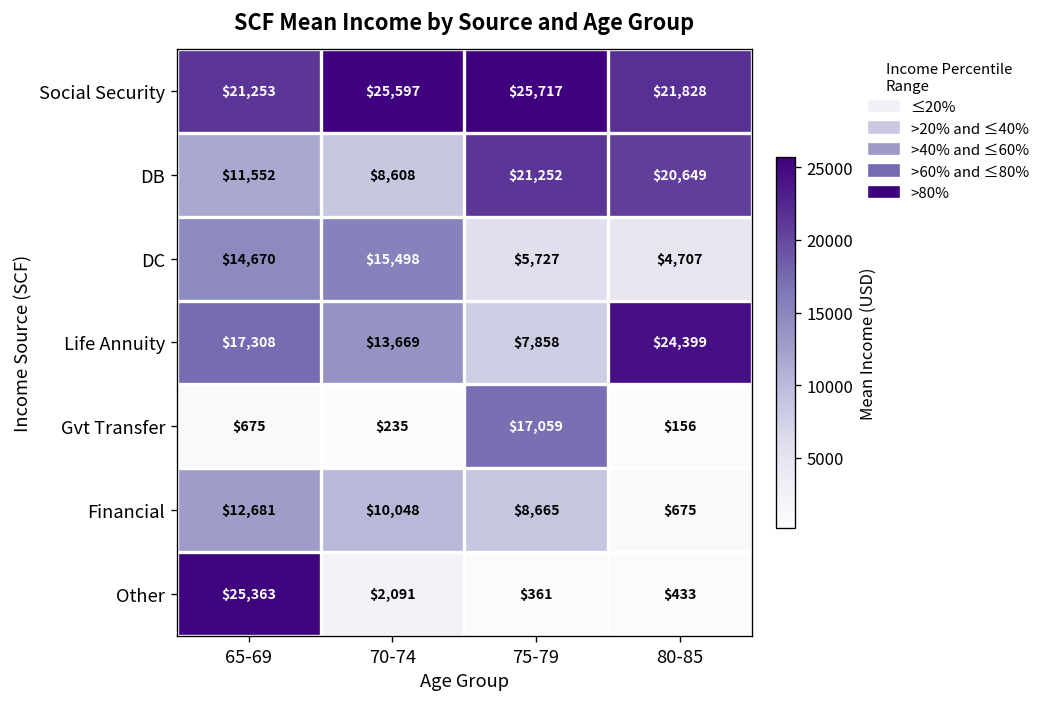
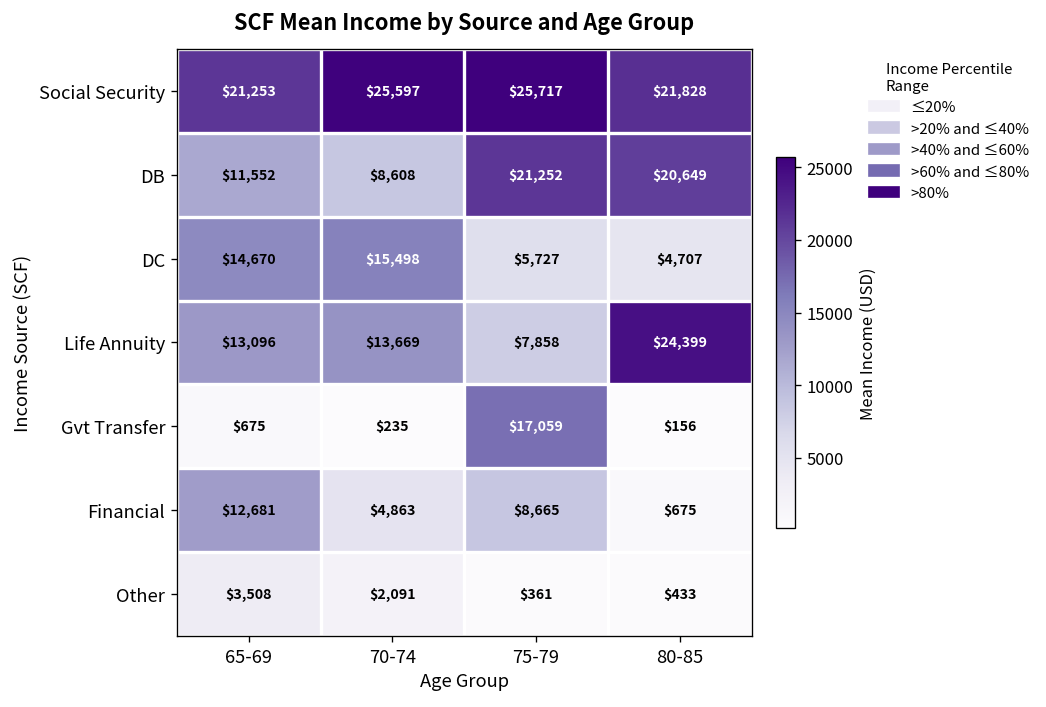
Life Annuity, 65-69: $17,308 -> $13,096
Financial, 70-74: $10,048 -> $4,863
Other, 65-69: $25,363 -> $3,508
